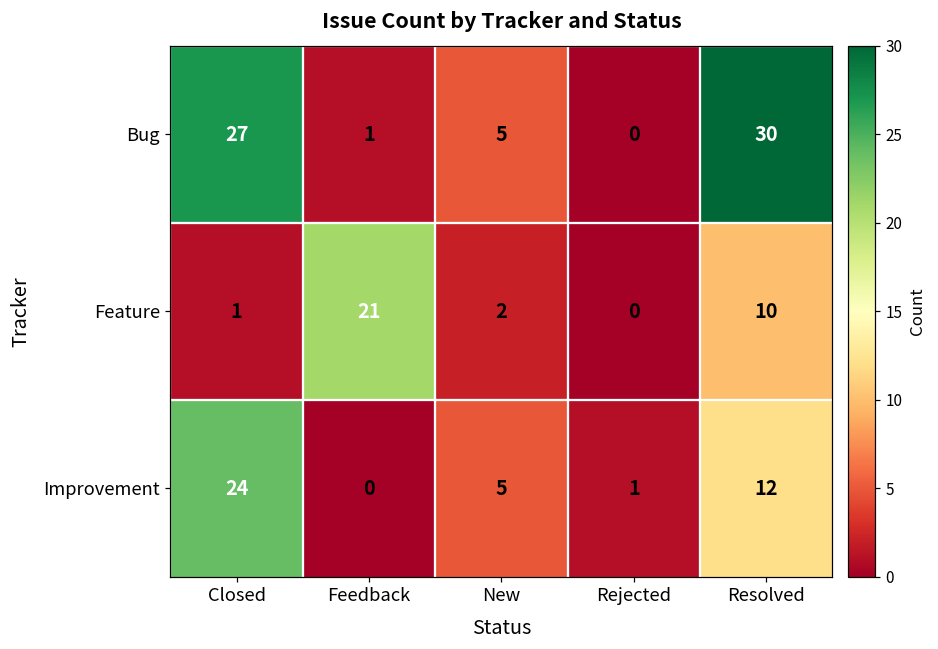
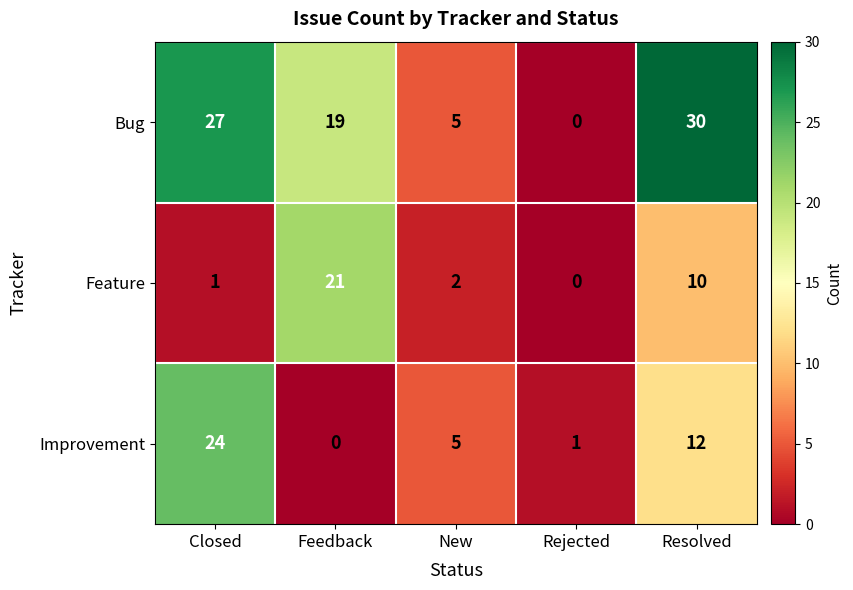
Bug, Feedback: 1 -> 19
